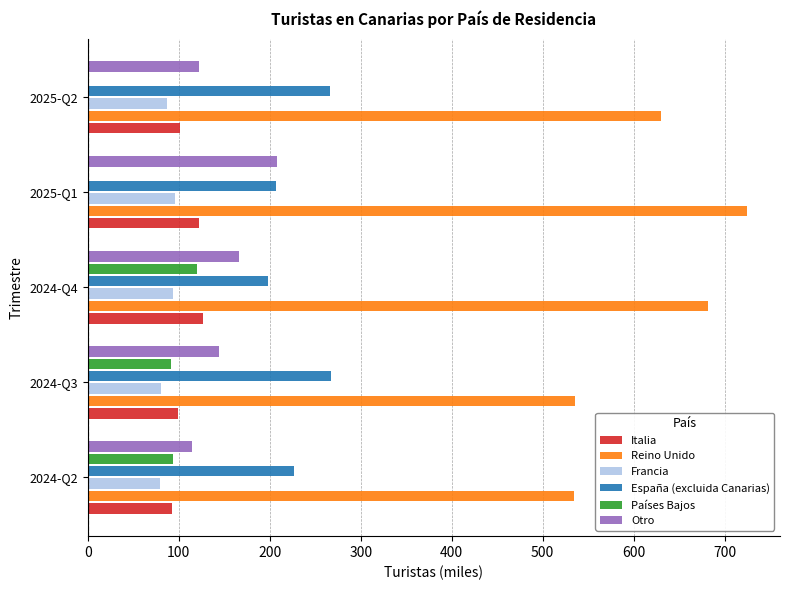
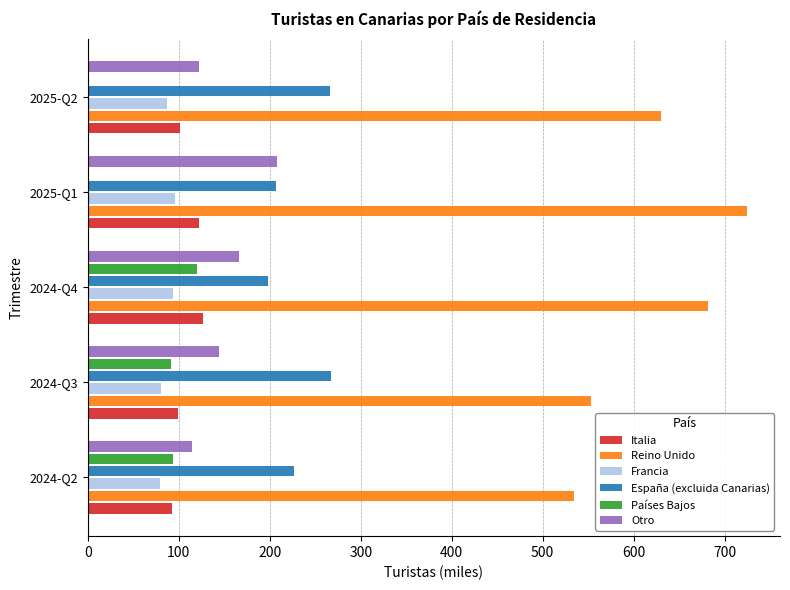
Reino Unido, 2024-Q3: 540 -> 550
